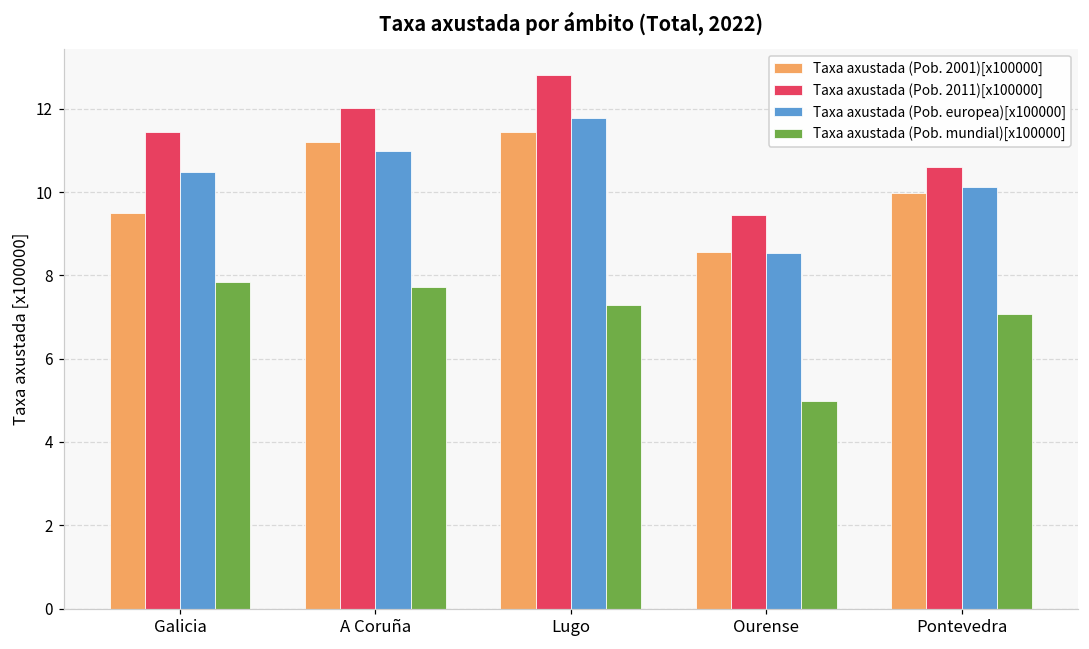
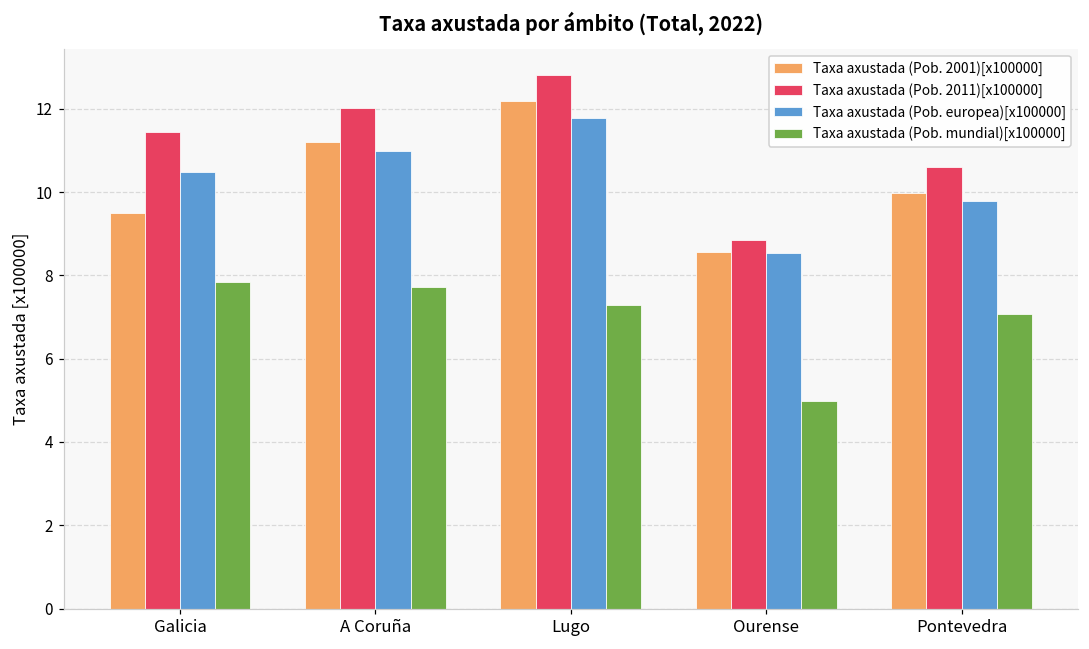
Taxa axustada (Pob. 2001)[x100000], Lugo: 11.4 -> 12.2
Taxa axustada (Pob. 2011)[x100000], Ourense: 9.5 -> 8.9
Taxa axustada (Pob. europea)[x100000], Pontevedra: 10.1 -> 9.8
